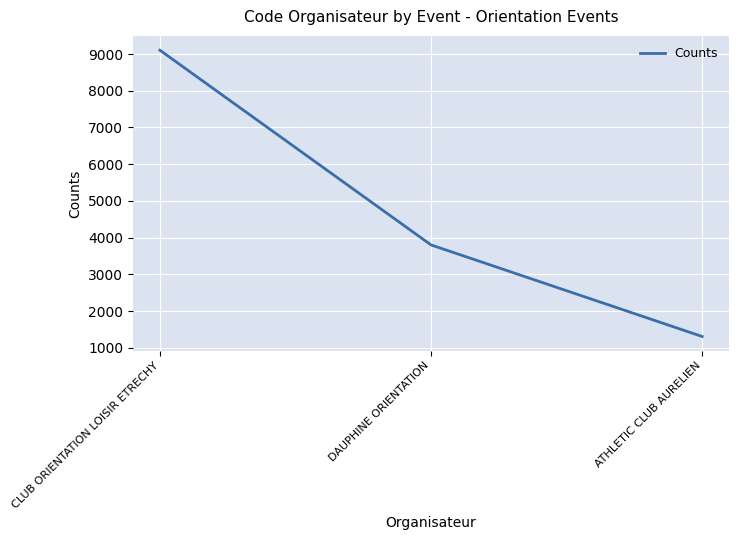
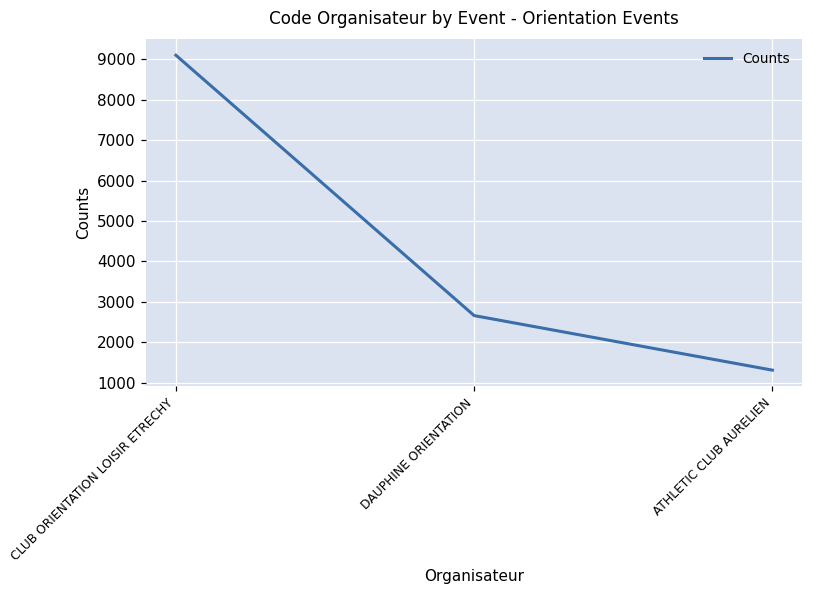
DAUPHINE ORIENTATION: 3800 -> 2700
